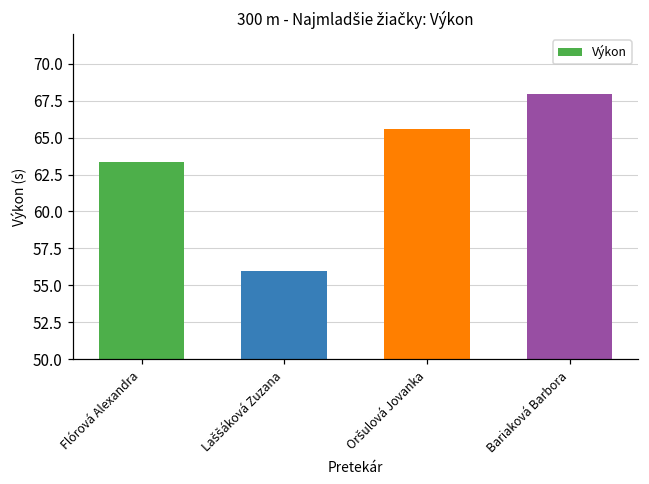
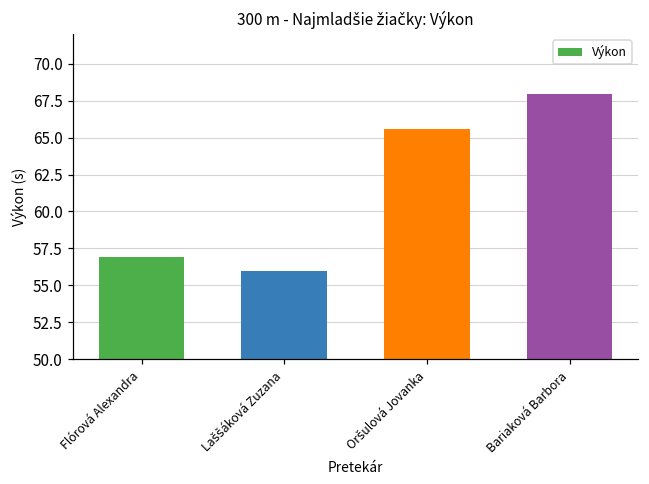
Flórová Alexandra: 63.4 -> 56.9
